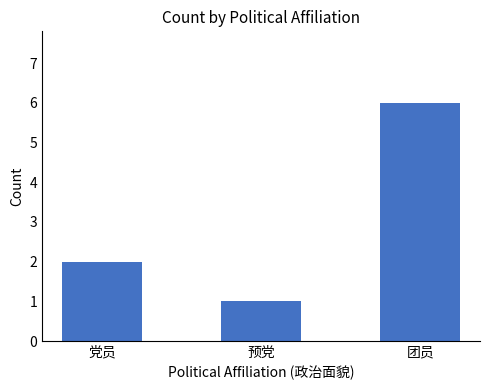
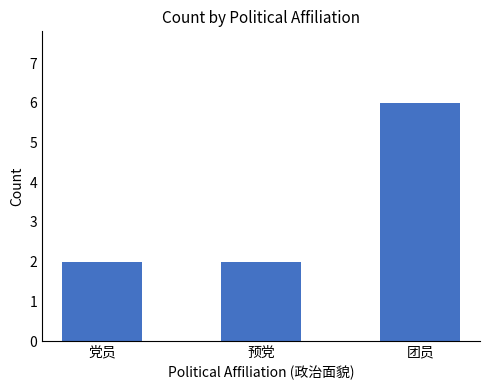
预党: 1 -> 2
